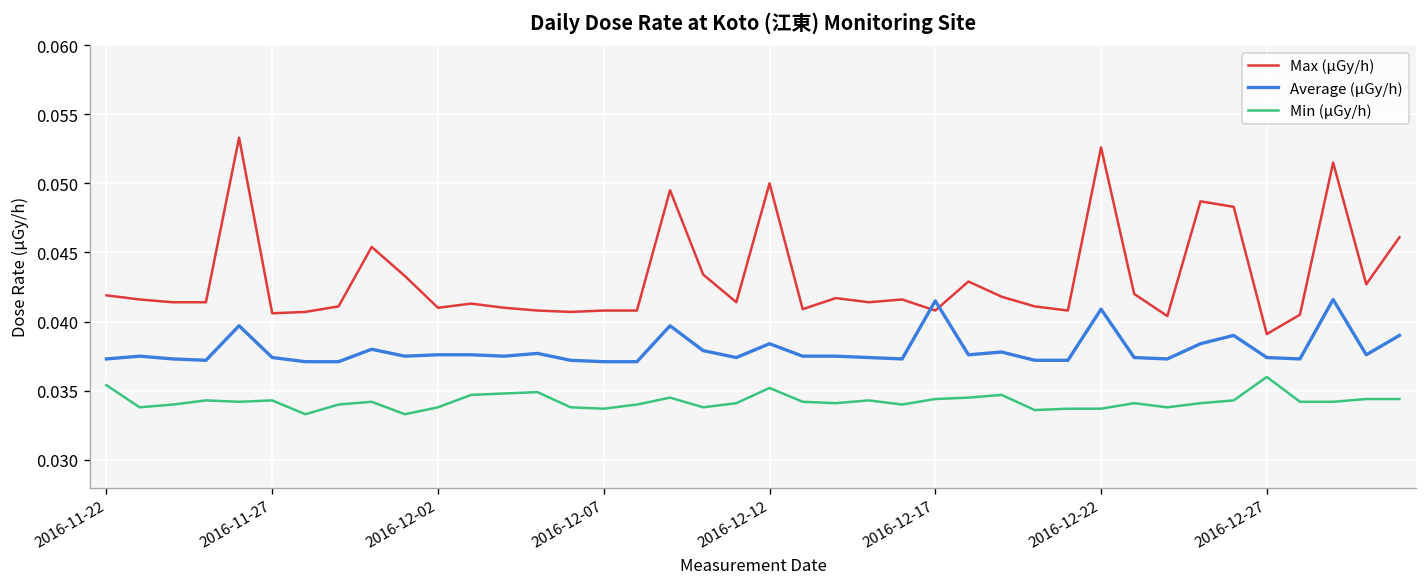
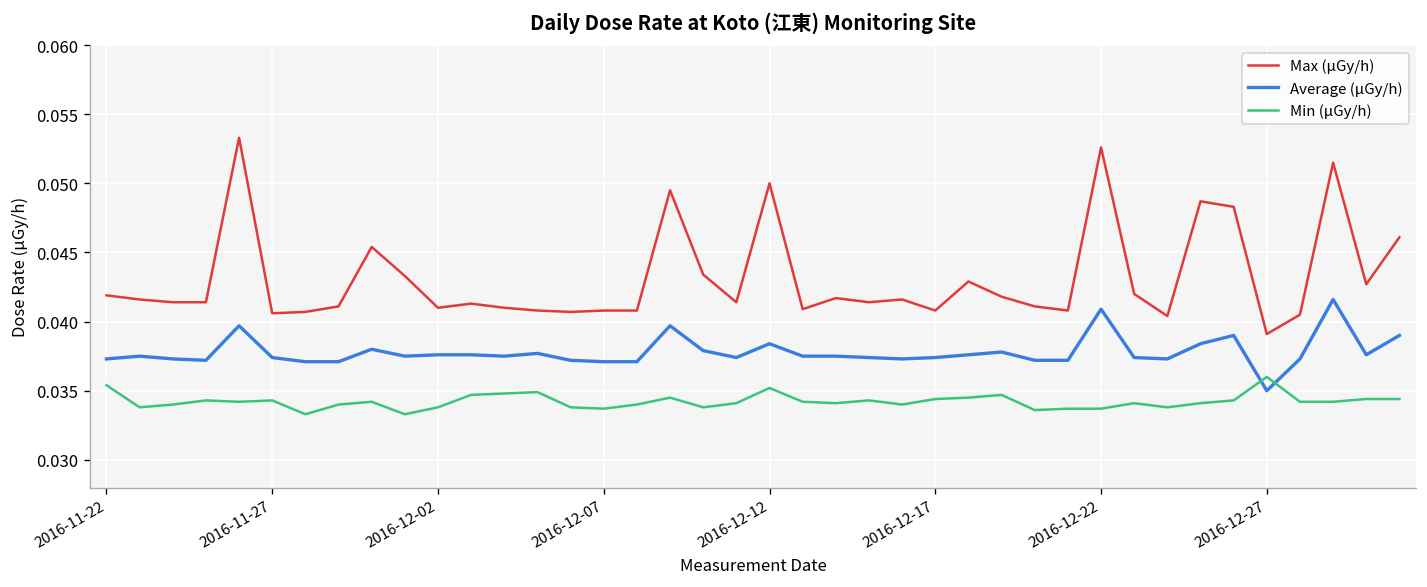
Average (μGy/h), 2016-12-17: 0.0415 -> 0.0374
Average (μGy/h), 2016-12-27: 0.0374 -> 0.0350
